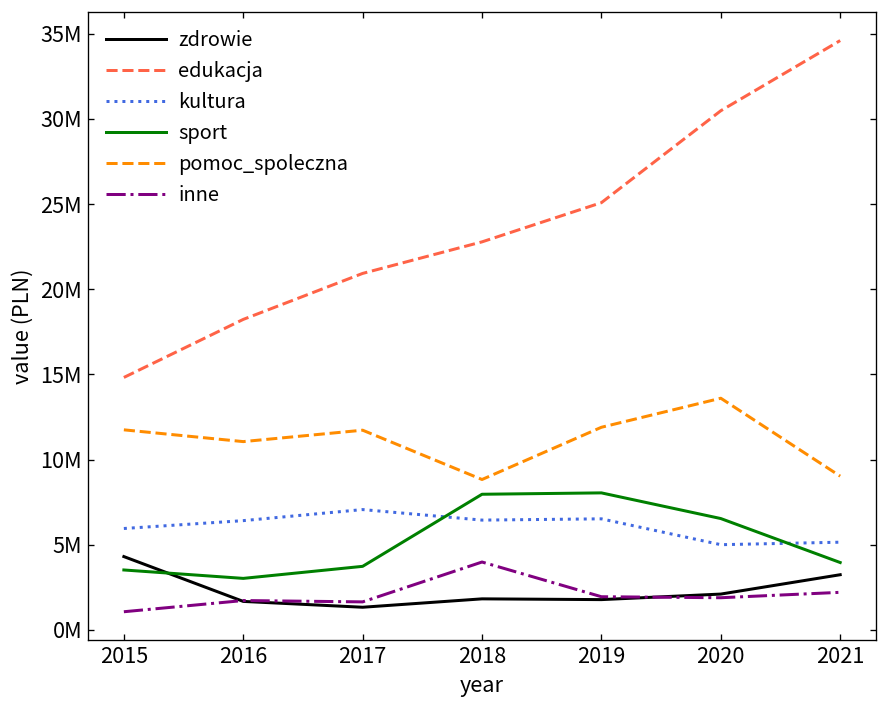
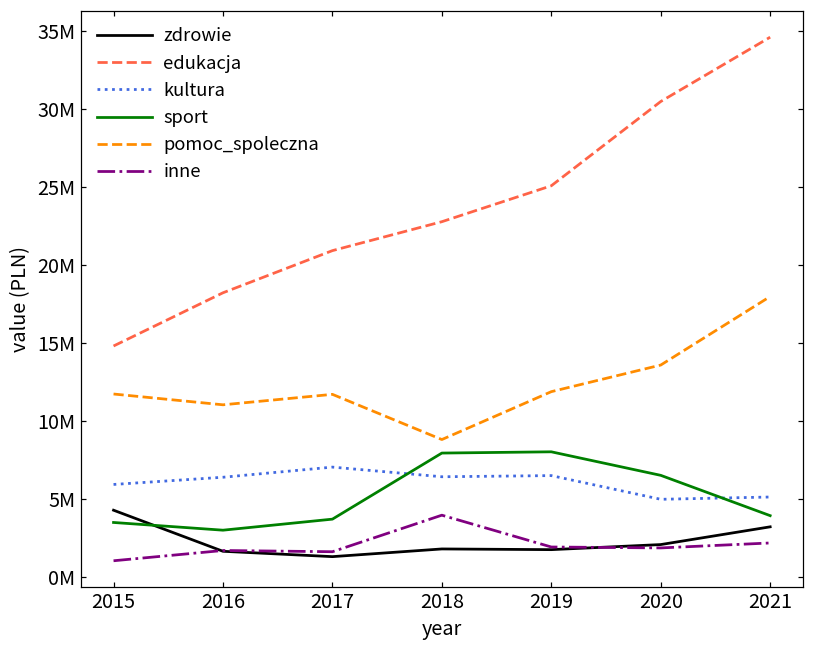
pomoc_spoleczna, 2021: 9000000 -> 18000000
